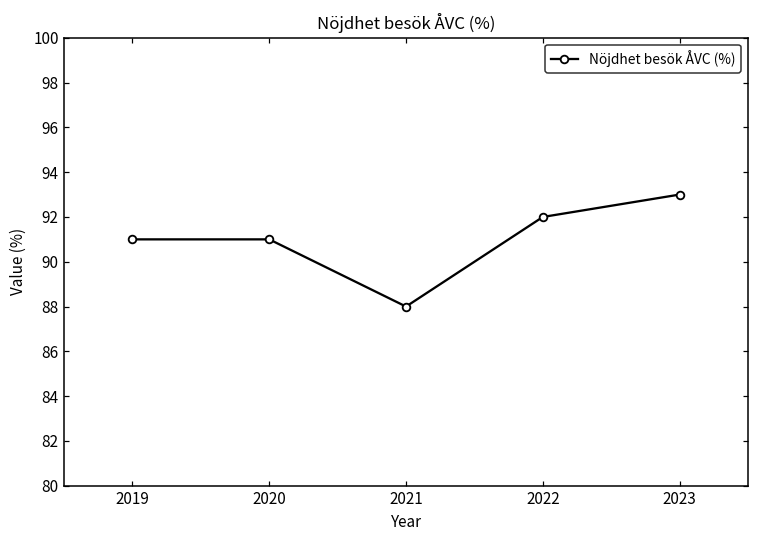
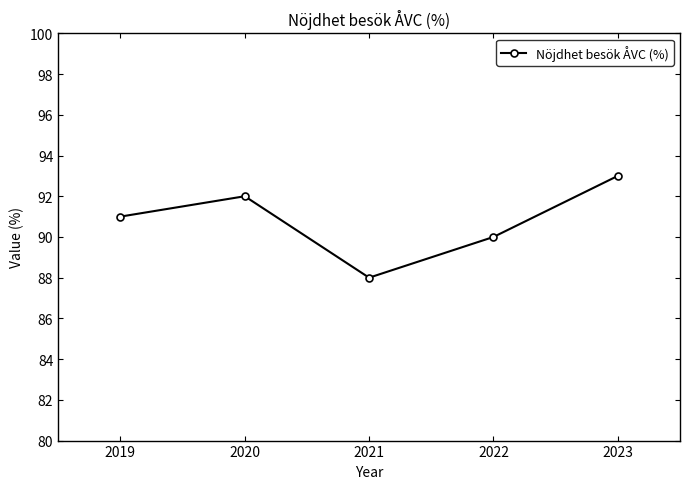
2020: 91 -> 92
2022: 92 -> 90
